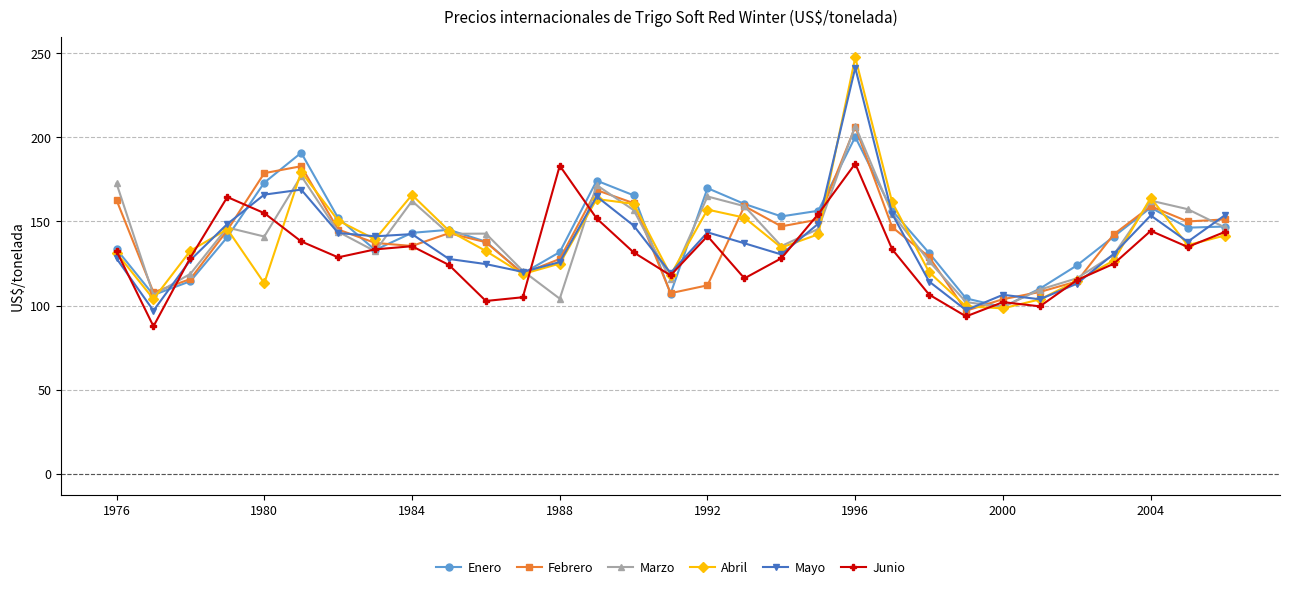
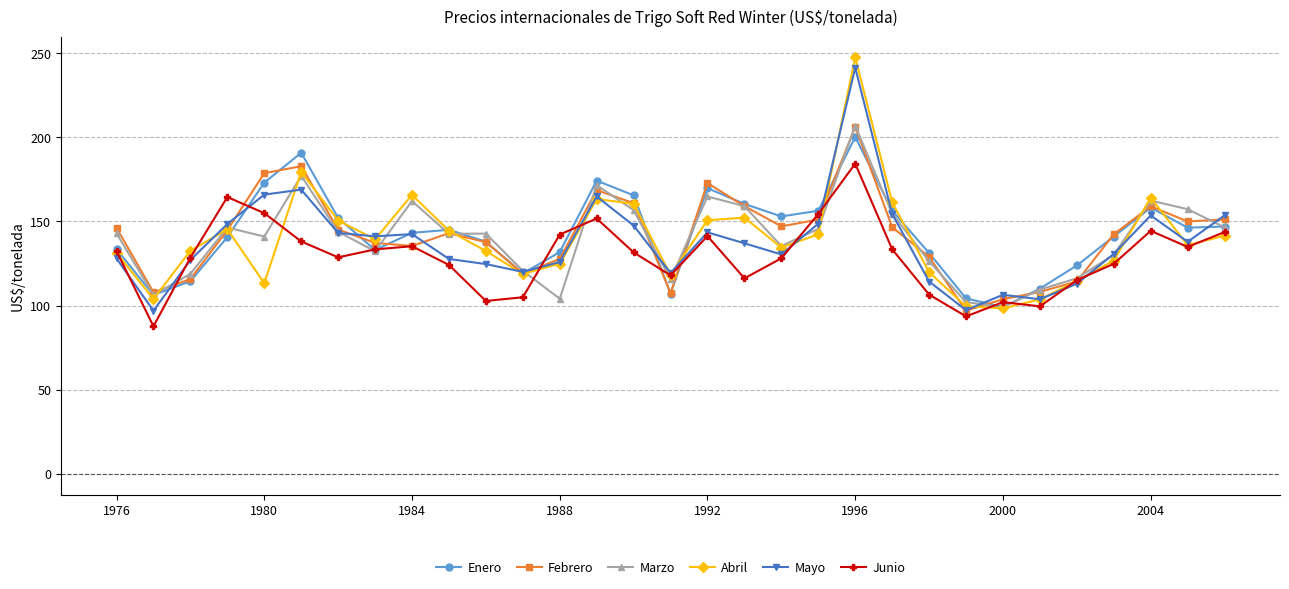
Febrero, 1976: 163 -> 146
Marzo, 1976: 173 -> 143
Junio, 1988: 183 -> 142
Febrero, 1992: 112 -> 173
Abril, 1992: 157 -> 151
